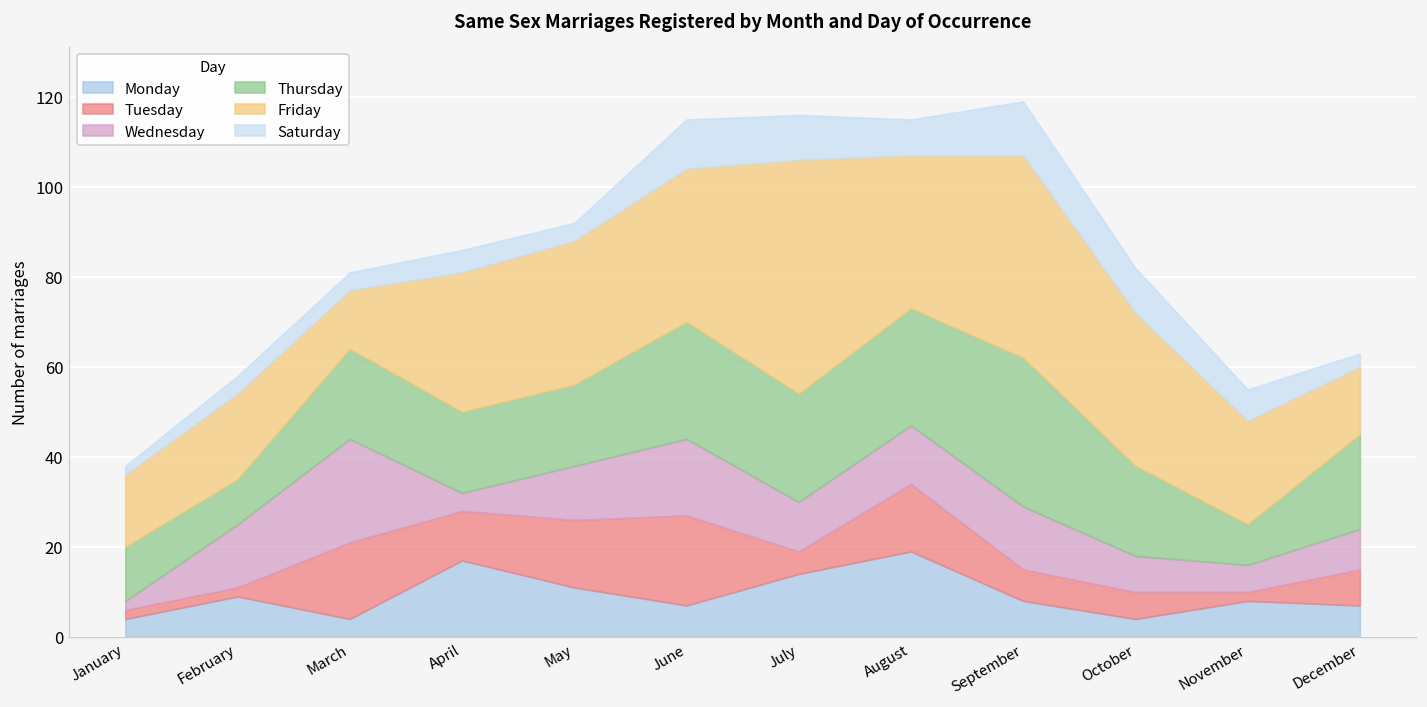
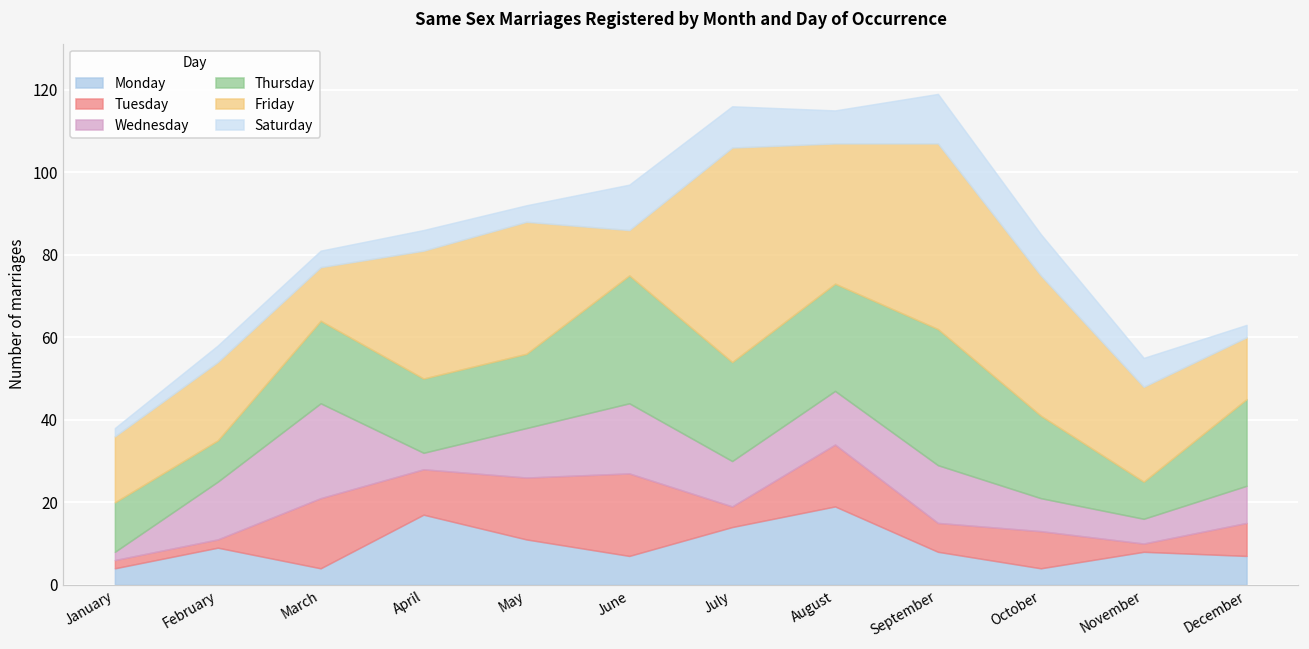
Thursday, June: 26 -> 31
Friday, June: 34 -> 11
Tuesday, October: 6 -> 9
